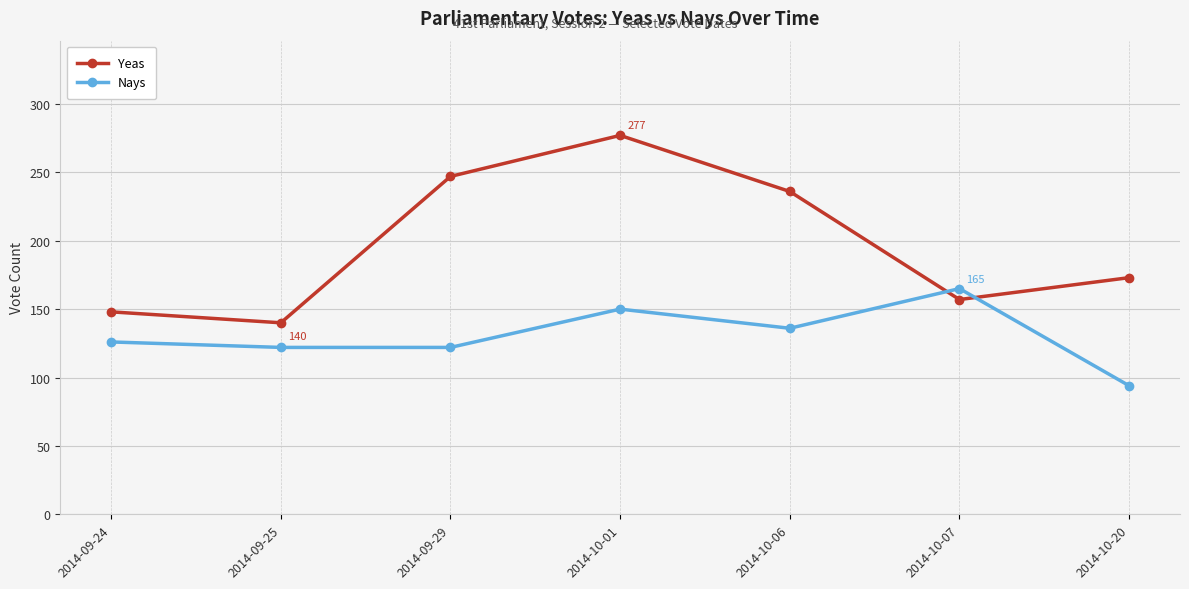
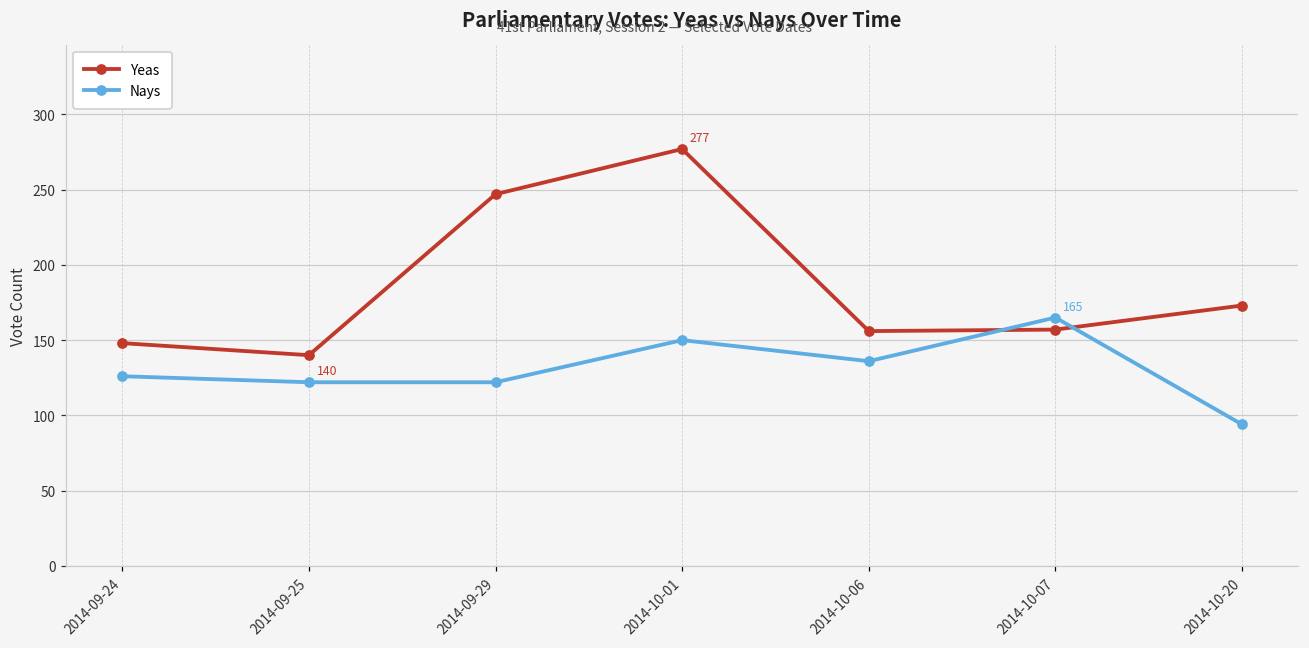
Yeas, 2014-10-06: 236 -> 156
